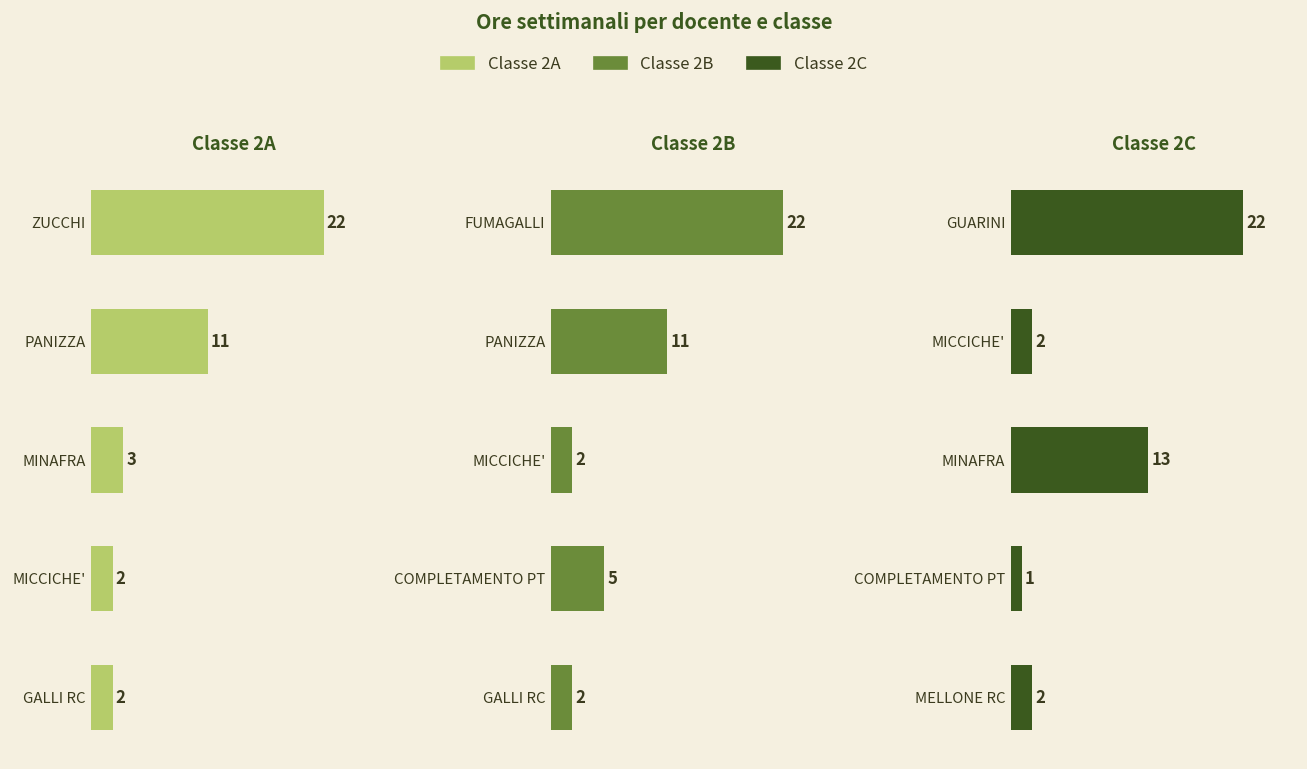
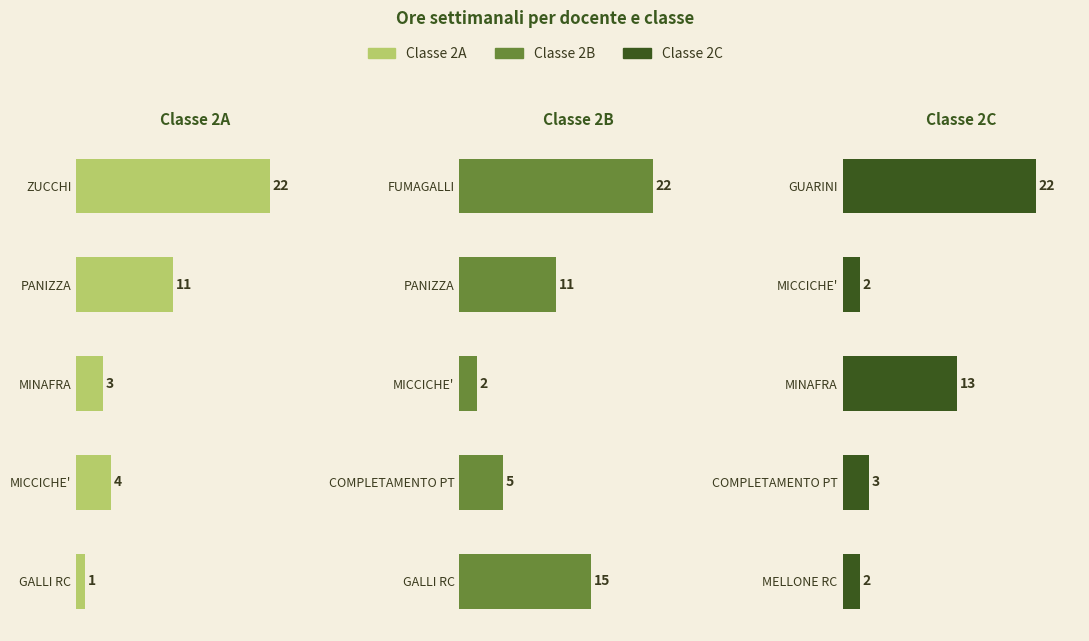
Classe 2A, MICCICHE': 2 -> 4
Classe 2A, GALLI RC: 2 -> 1
Classe 2B, GALLI RC: 2 -> 15
Classe 2C, COMPLETAMENTO PT: 1 -> 3
